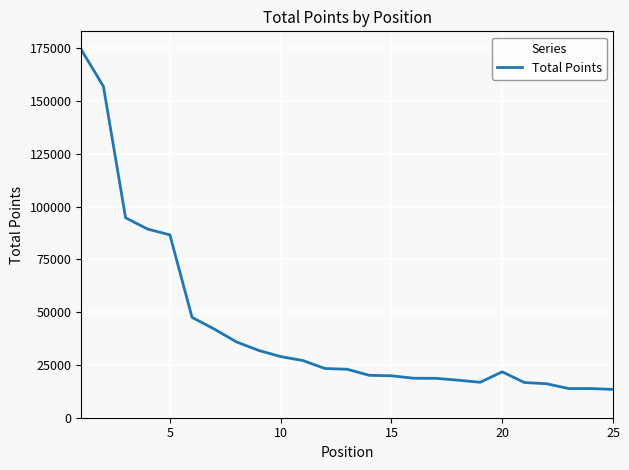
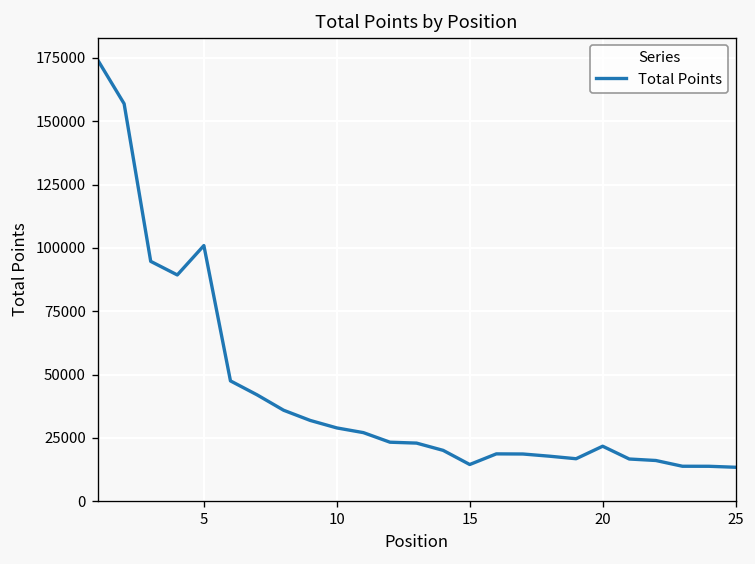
5: 87000 -> 101000
15: 20000 -> 15000
